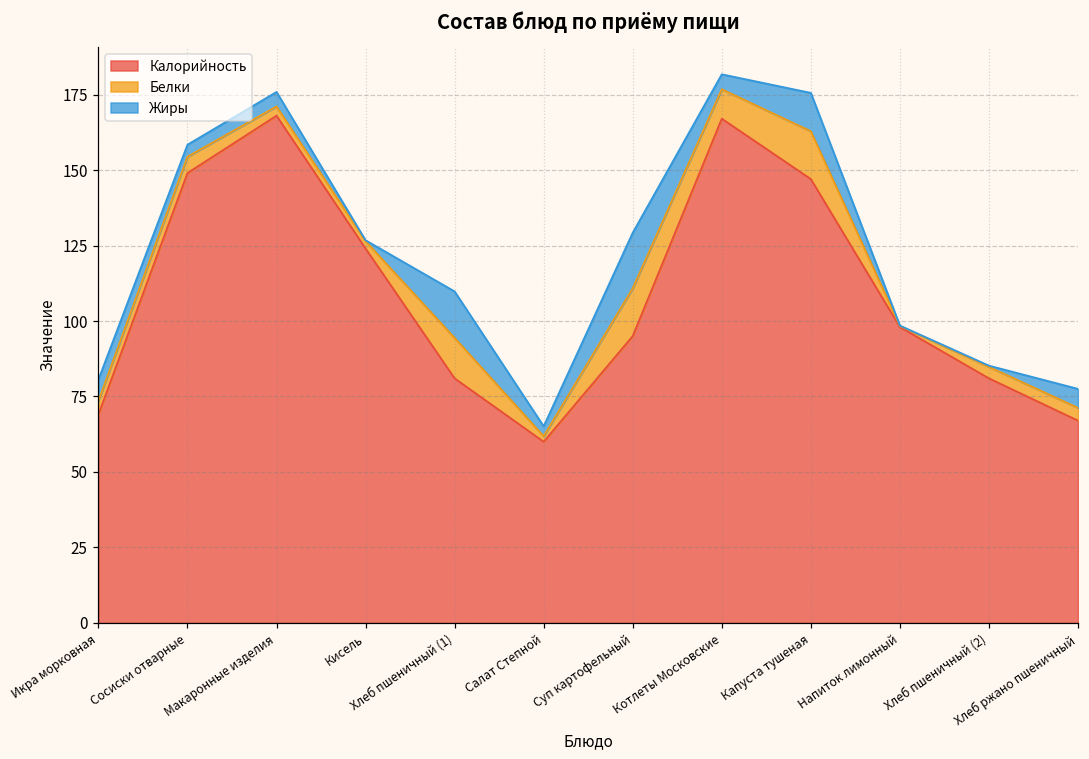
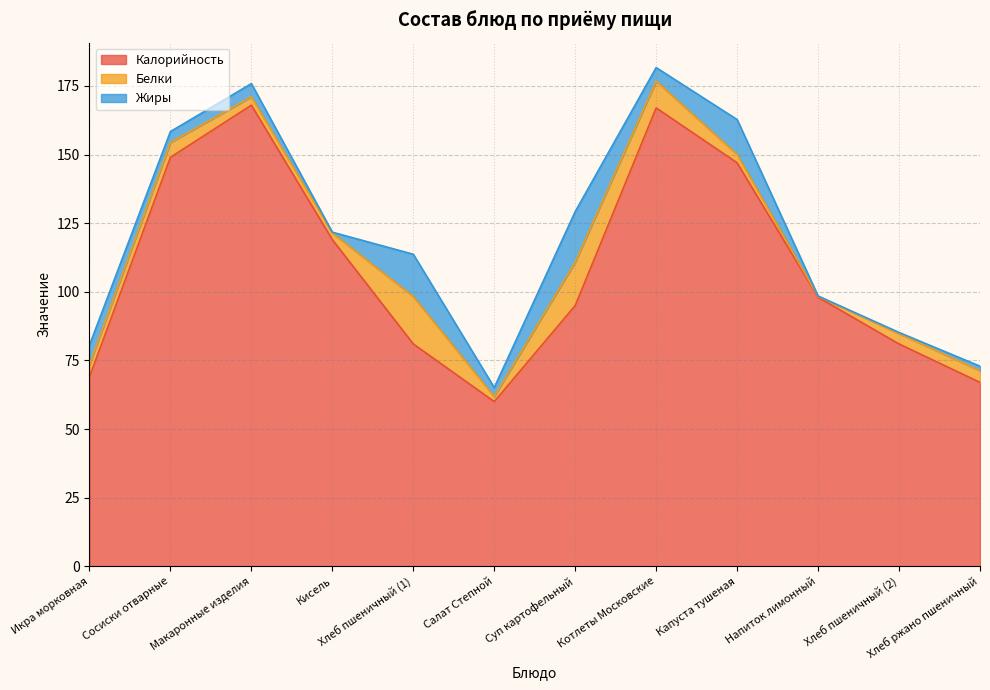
Калорийность, Кисель: 124 -> 119
Белки, Хлеб пшеничный (1): 13 -> 17
Белки, Капуста тушеная: 16 -> 3
Жиры, Хлеб ржано пшеничный: 6 -> 2
